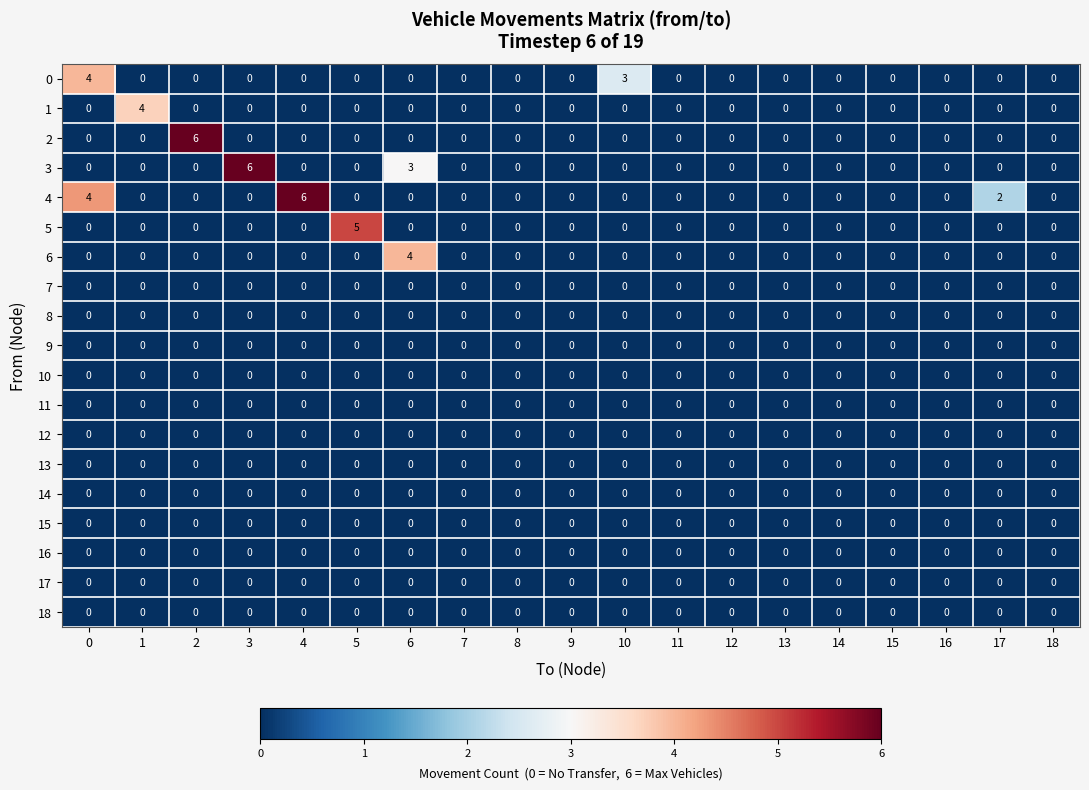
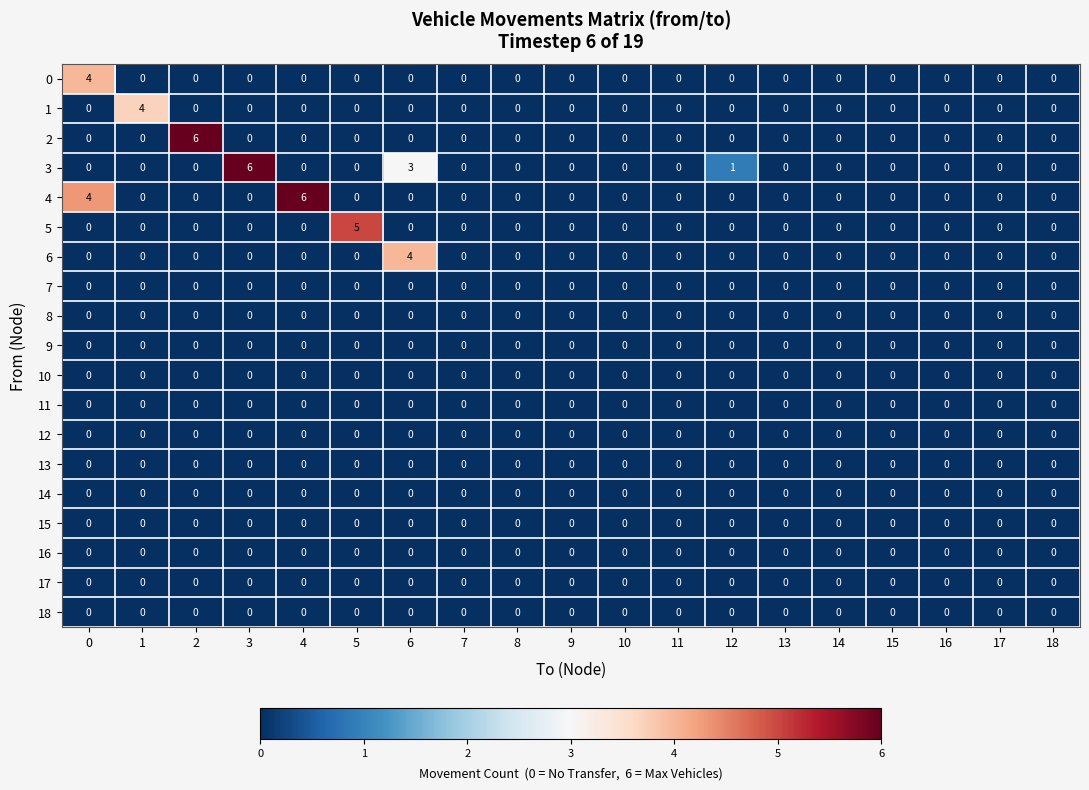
0, 10: 3 -> 0
3, 12: 0 -> 1
4, 17: 2 -> 0
